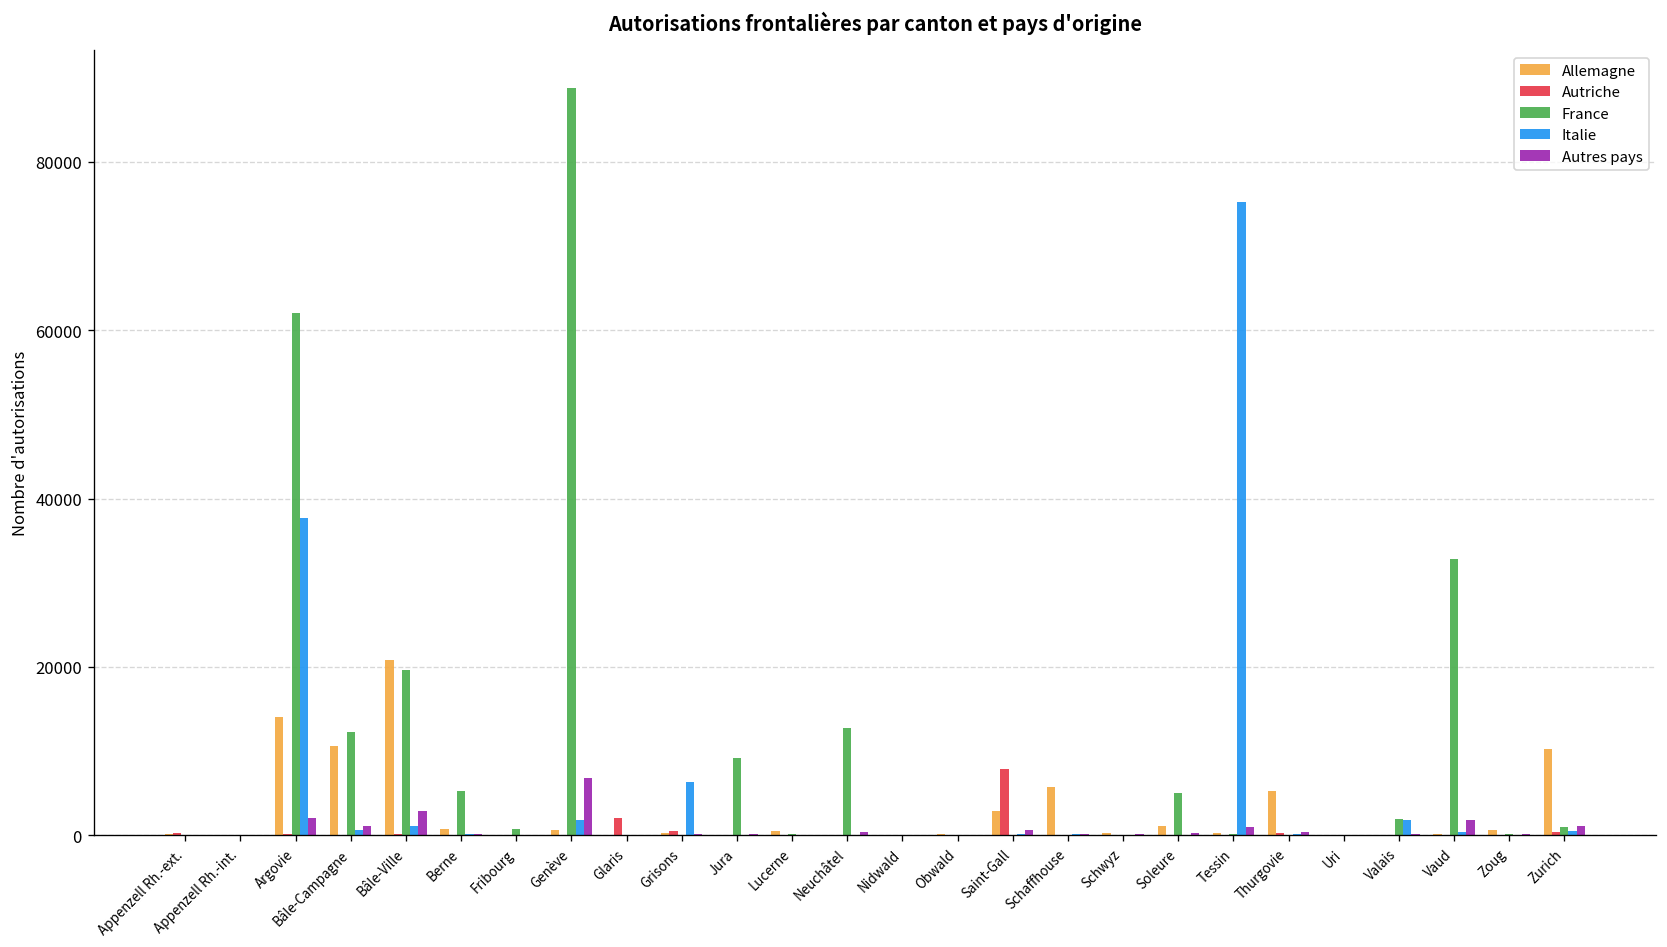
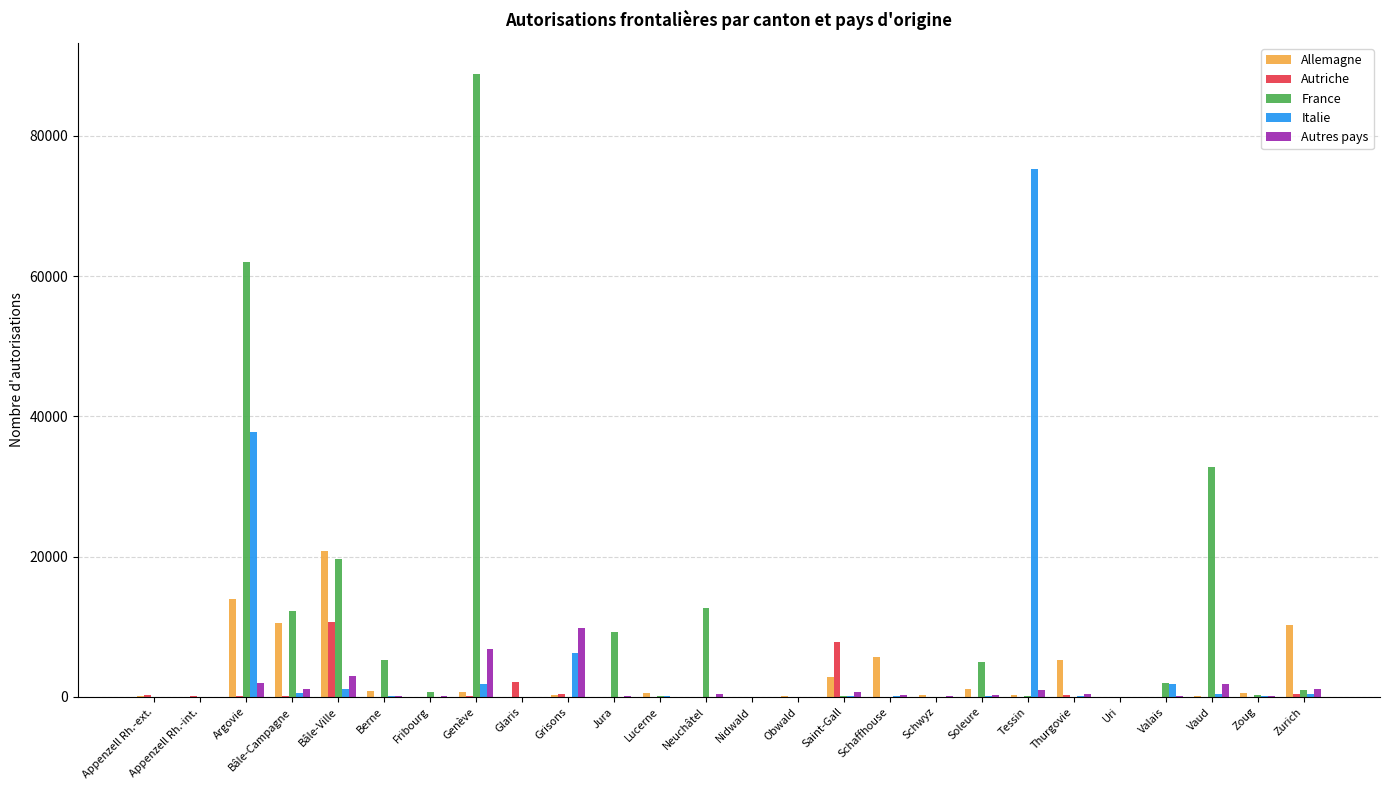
Autriche, Bâle-Ville: 0 -> 11000
Autres pays, Grisons: 0 -> 10000
